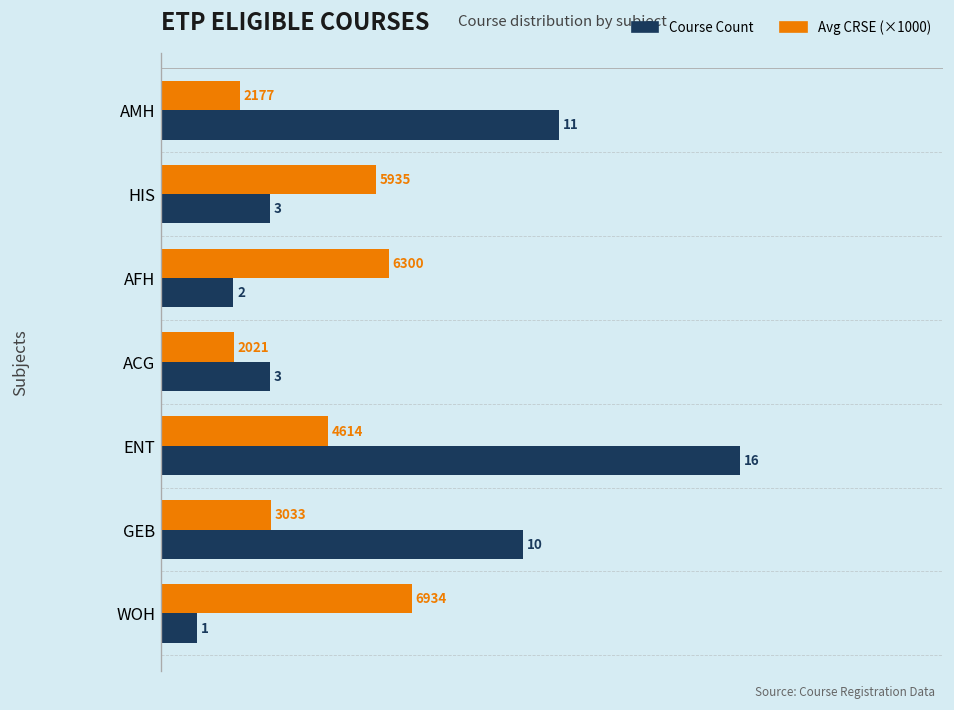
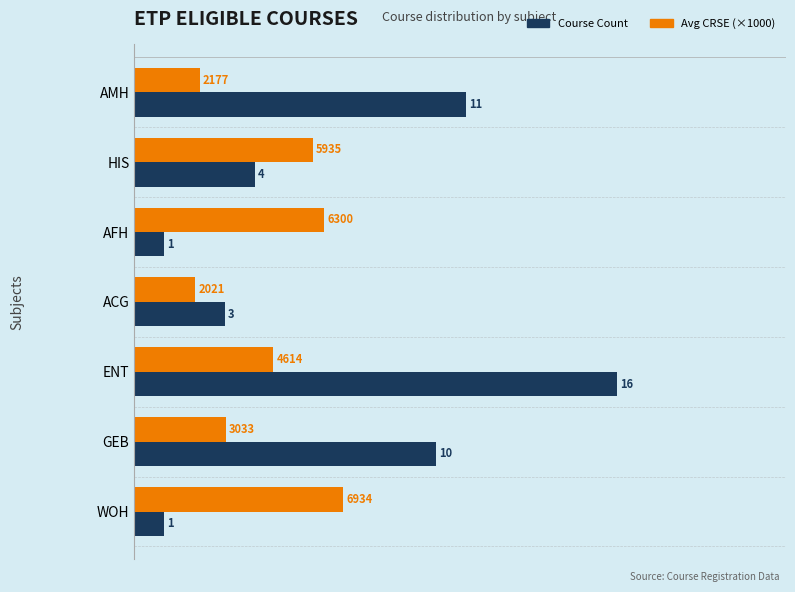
Course Count, HIS: 3 -> 4
Course Count, AFH: 2 -> 1
